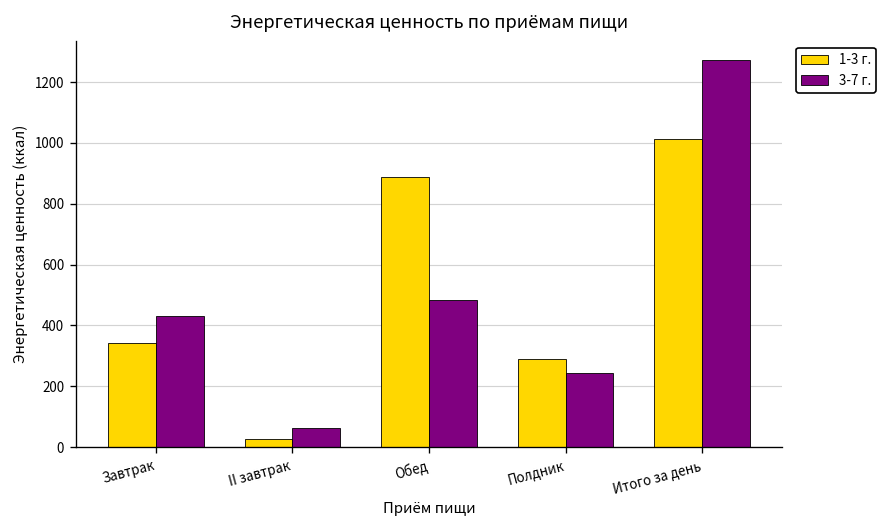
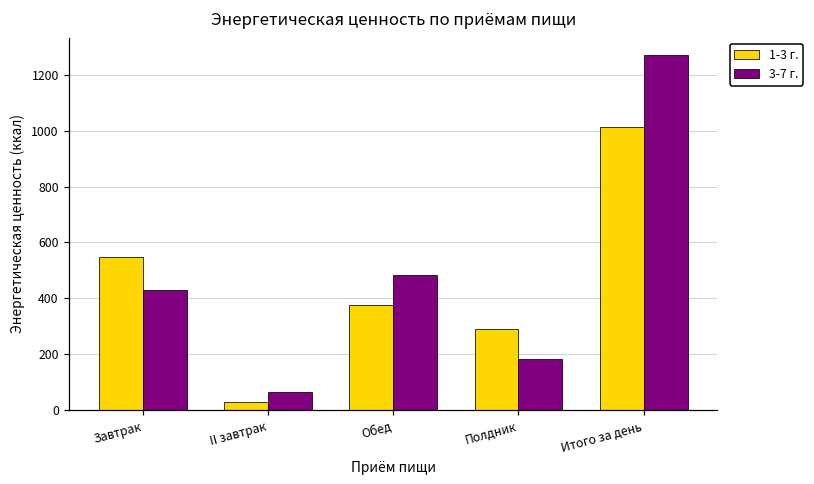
1-3 г., Завтрак: 340 -> 550
1-3 г., Обед: 890 -> 380
3-7 г., Полдник: 250 -> 180
